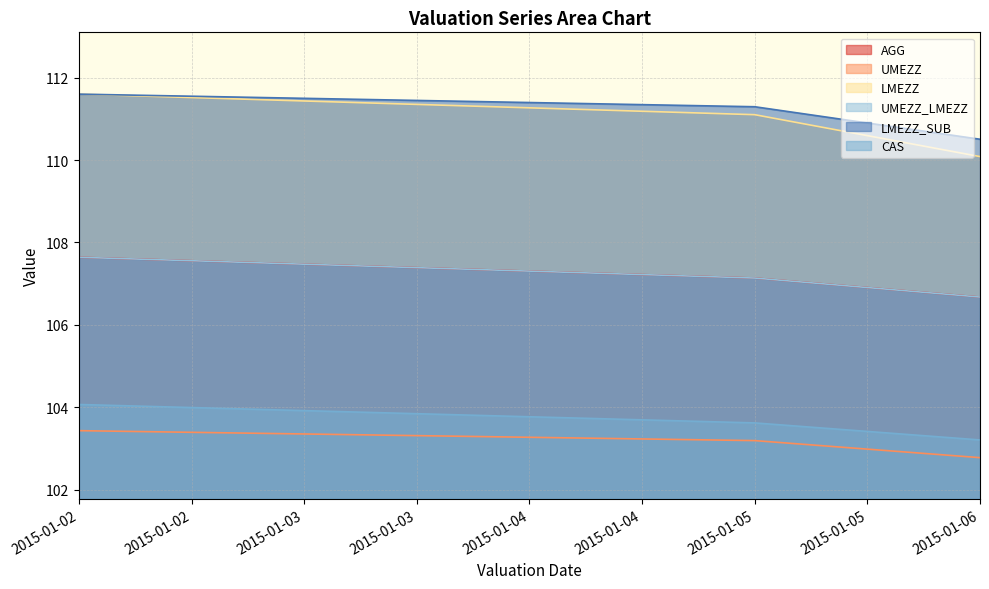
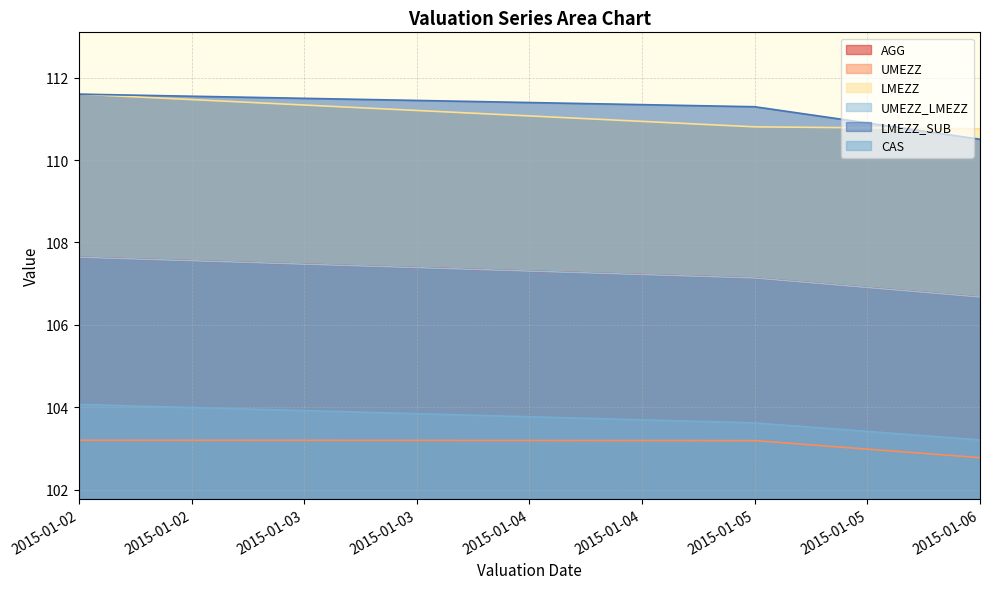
UMEZZ, 2015-01-02: 103.4 -> 103.2
LMEZZ, 2015-01-05: 111.1 -> 110.8
LMEZZ, 2015-01-06: 110.1 -> 110.8
